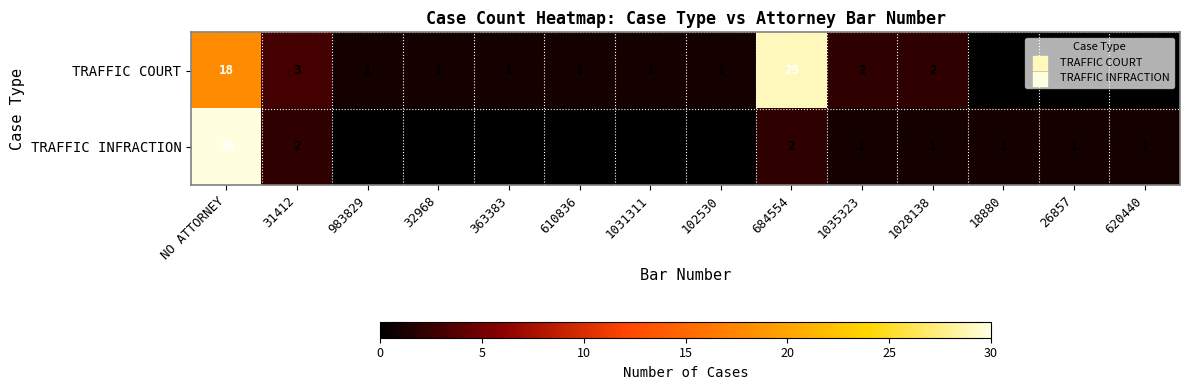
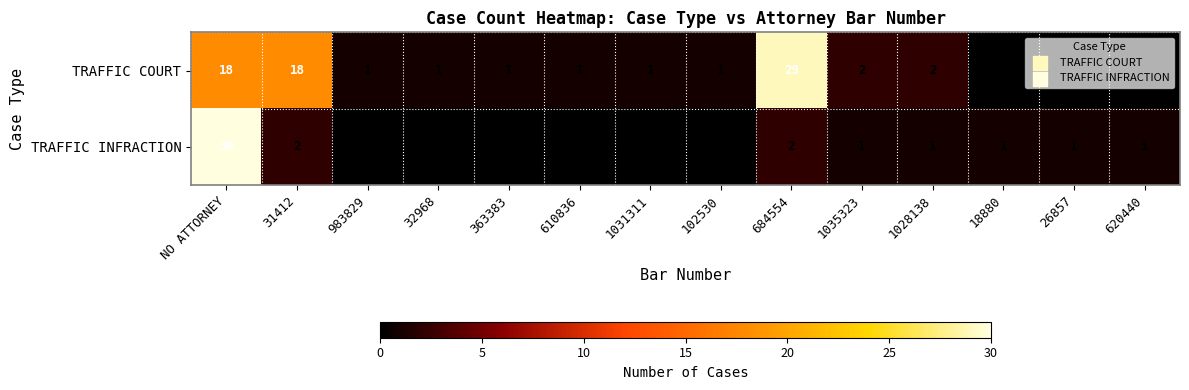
TRAFFIC COURT, 31412: 3 -> 18
